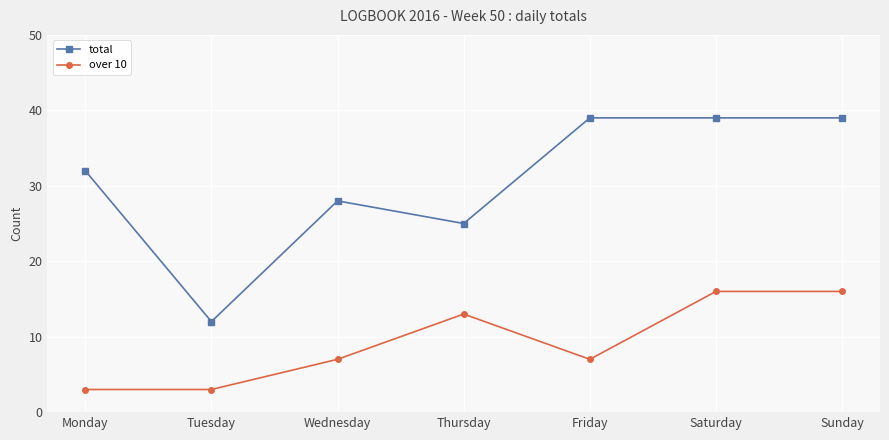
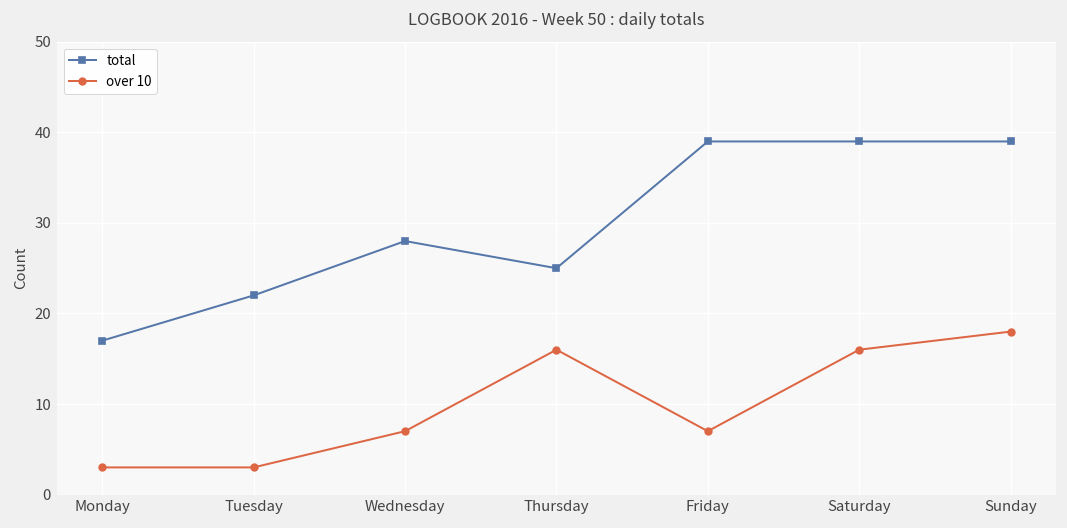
total, Monday: 32 -> 17
total, Tuesday: 12 -> 22
over 10, Thursday: 13 -> 16
over 10, Sunday: 16 -> 18
